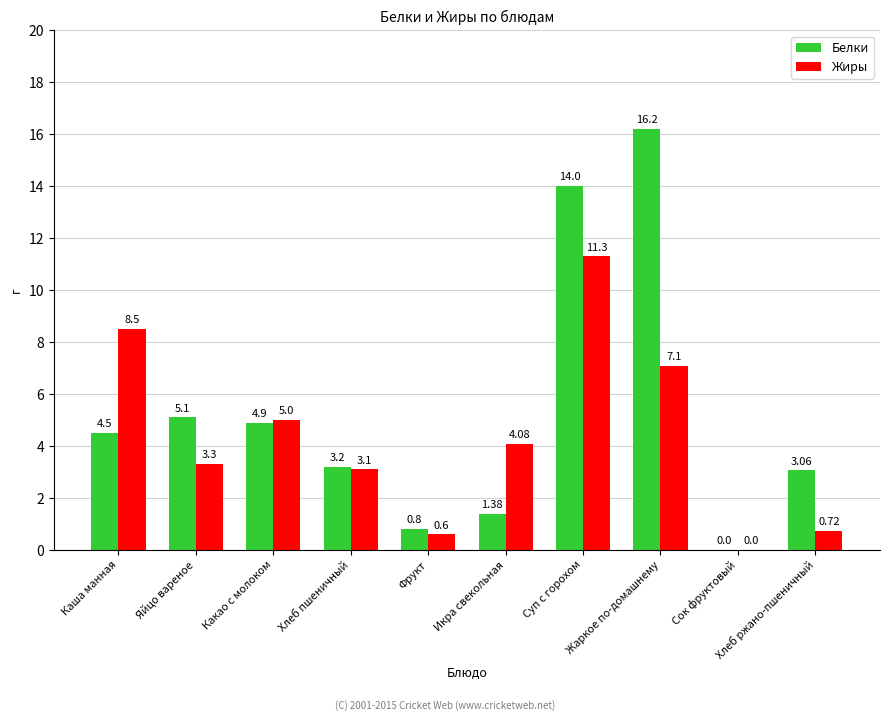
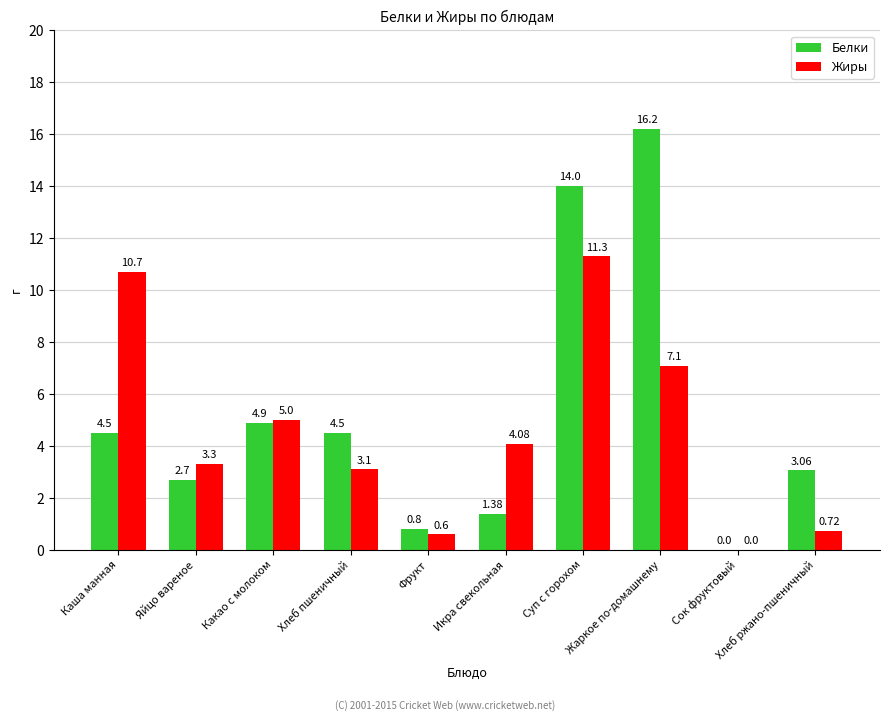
Жиры, Каша манная: 8.5 -> 10.7
Белки, Яйцо вареное: 5.1 -> 2.7
Белки, Хлеб пшеничный: 3.2 -> 4.5
